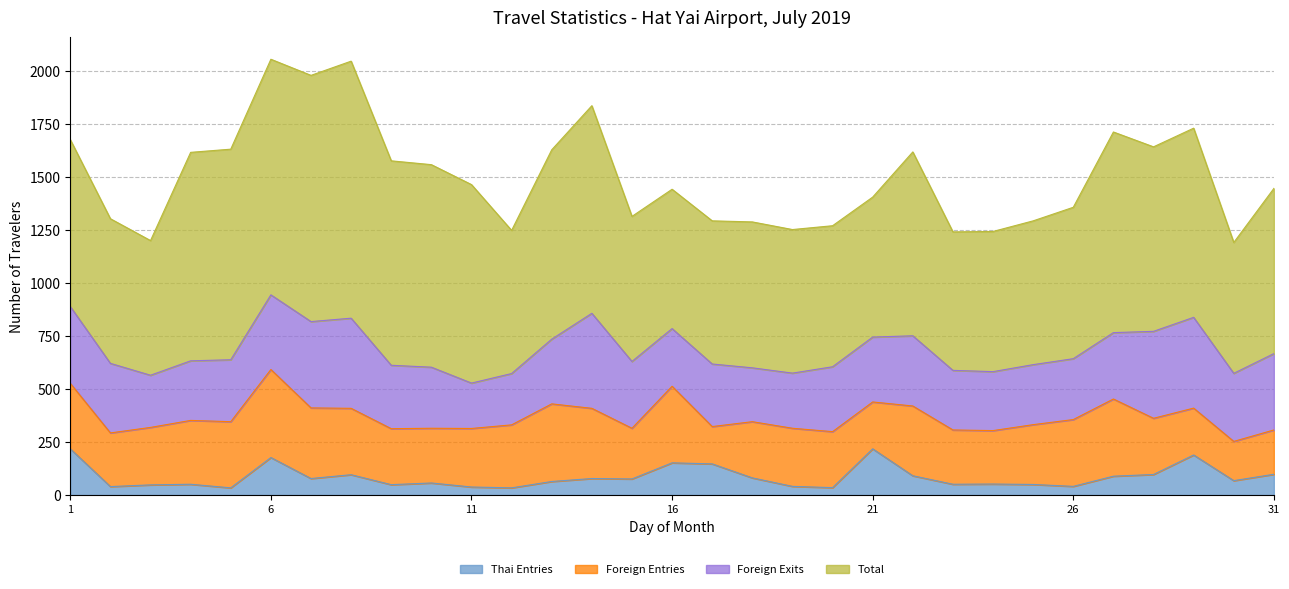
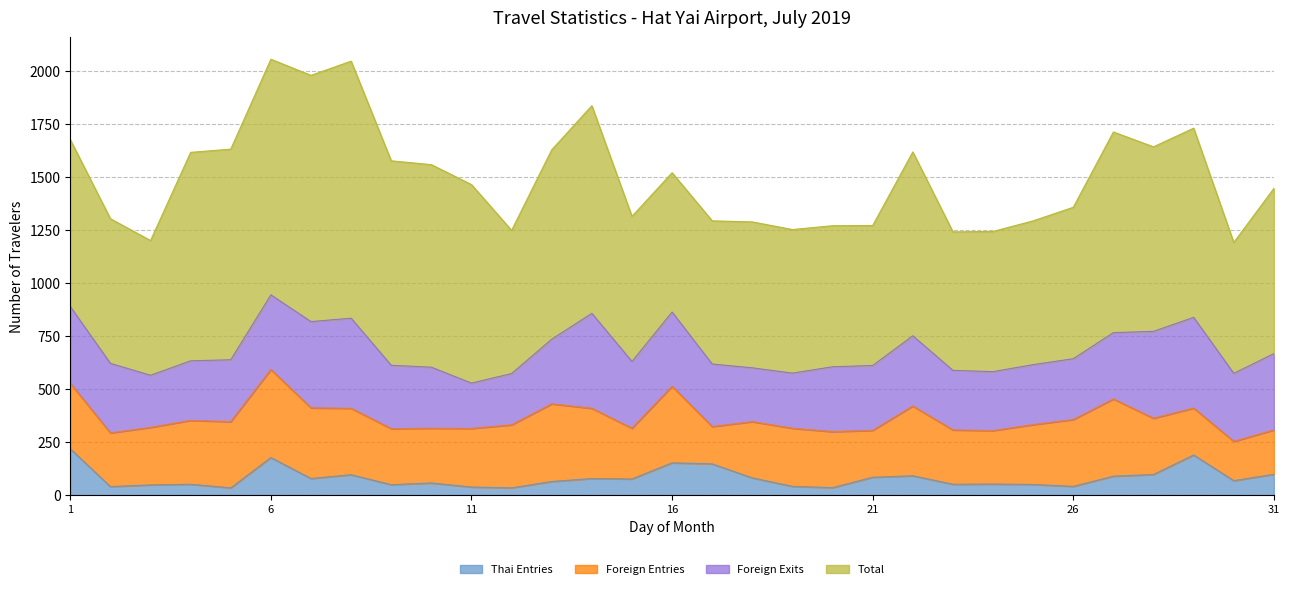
Foreign Exits, 16: 270 -> 350
Thai Entries, 21: 220 -> 80
